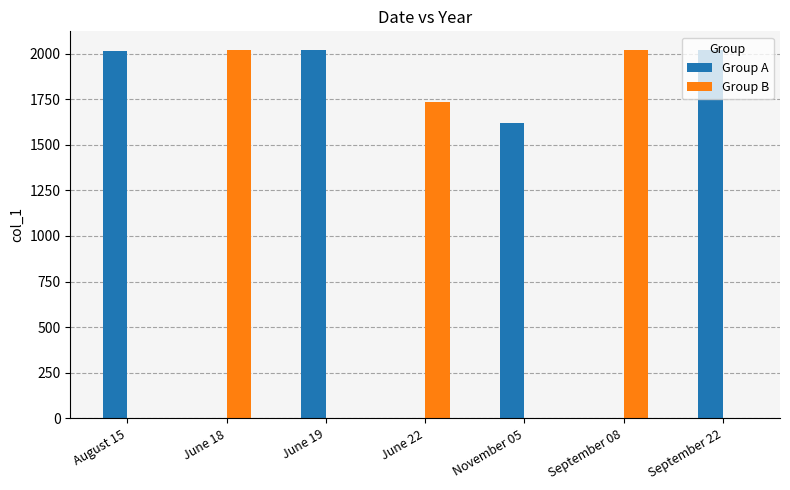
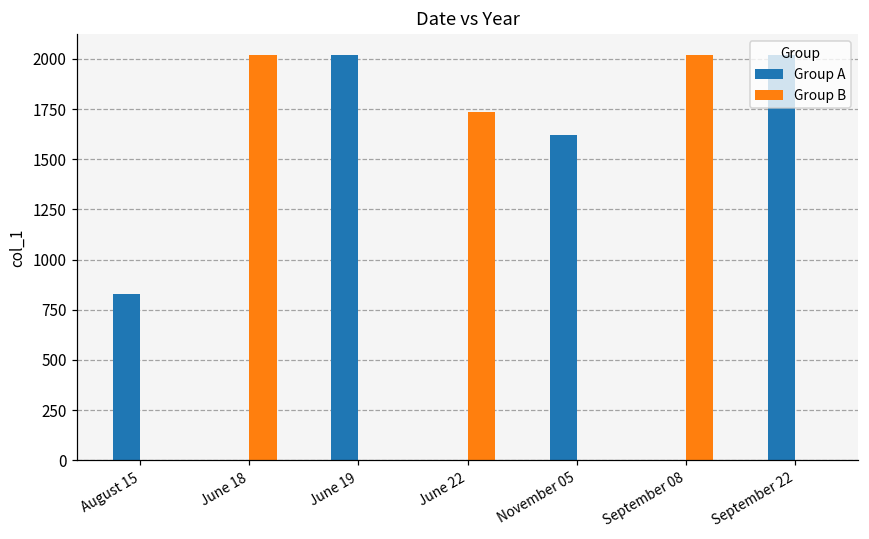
Group A, August 15: 2020 -> 830
